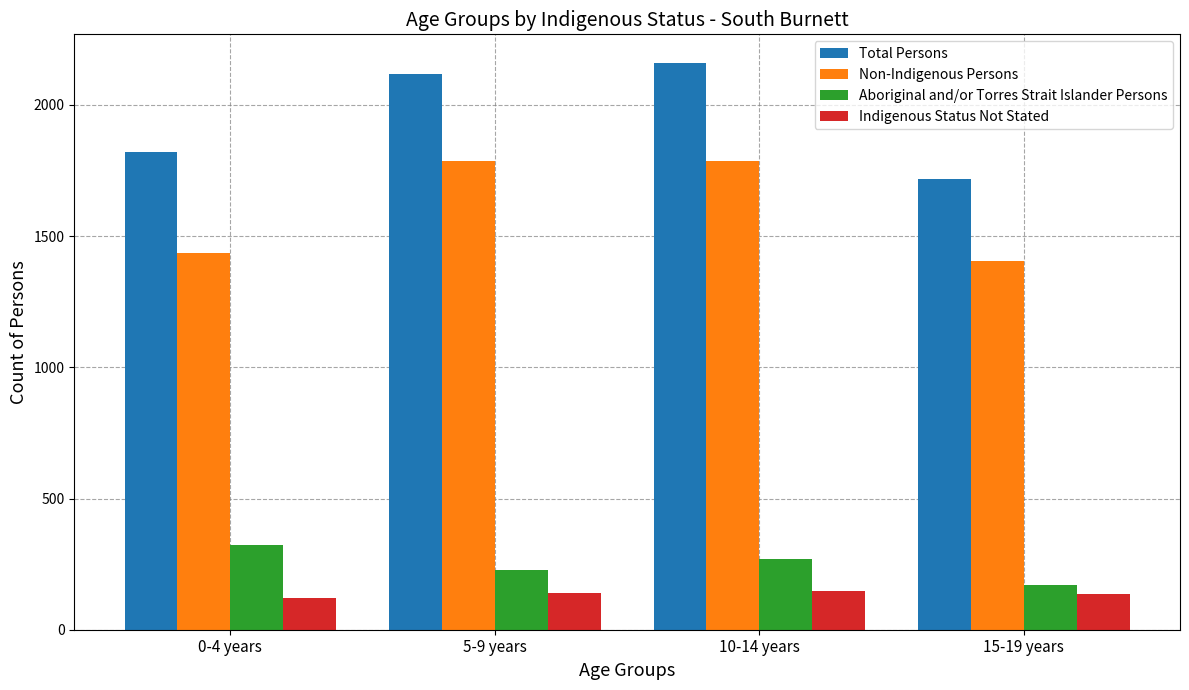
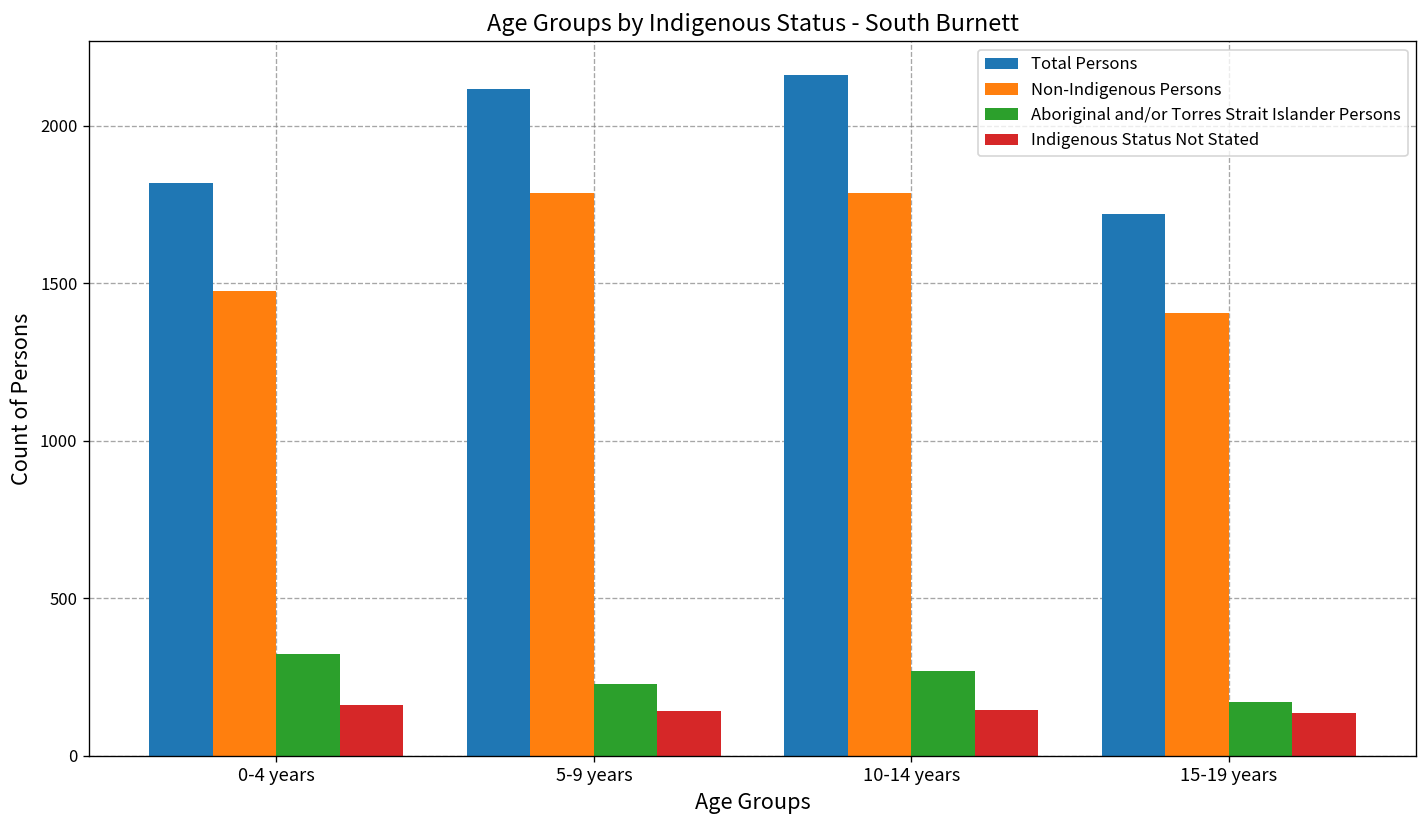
Non-Indigenous Persons, 0-4 years: 1440 -> 1480
Indigenous Status Not Stated, 0-4 years: 120 -> 160
